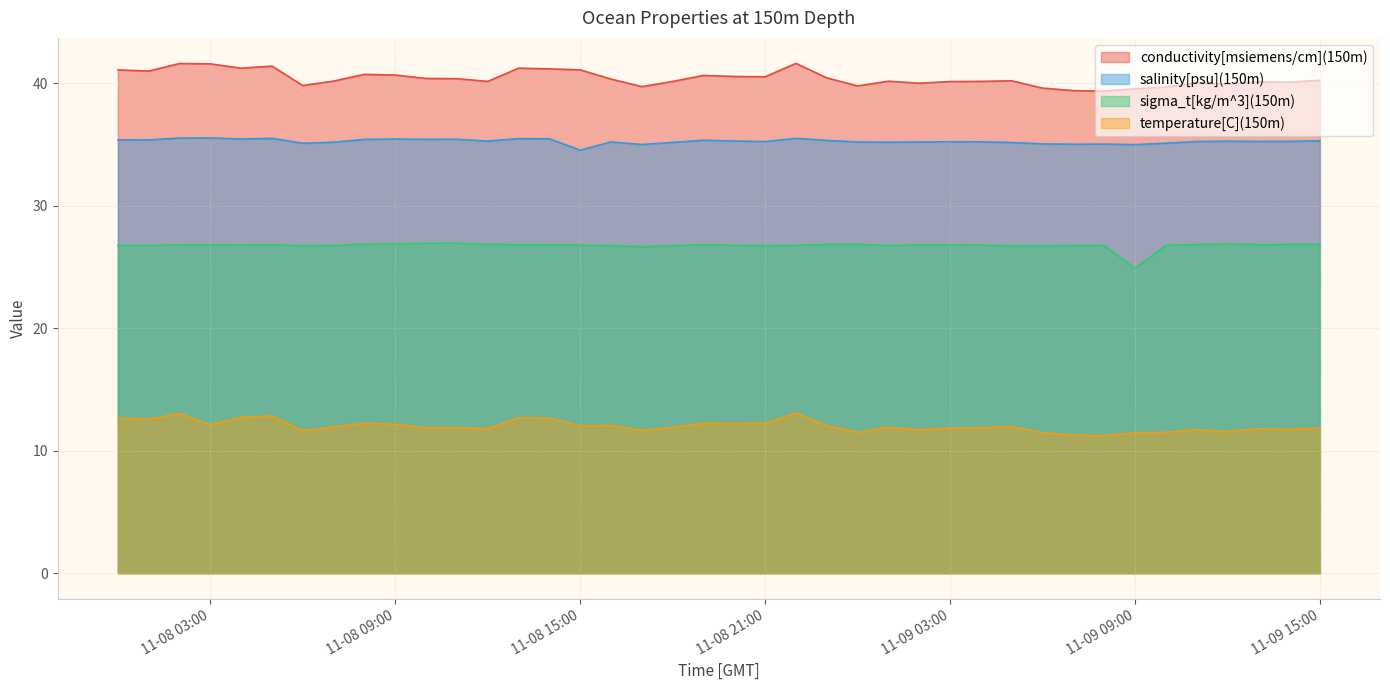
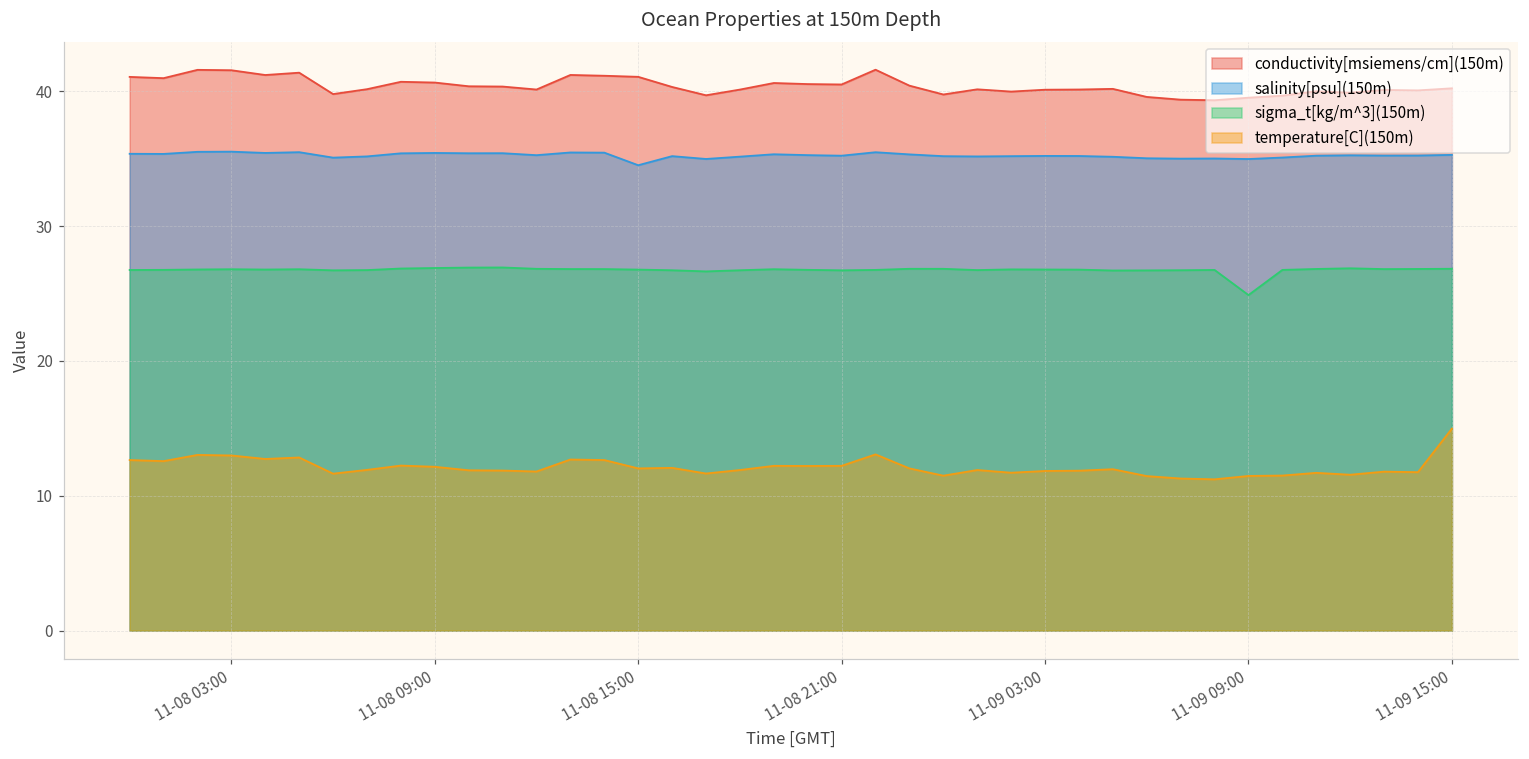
temperature[C](150m), 11-08 03:00: 12.1 -> 13.0
temperature[C](150m), 11-09 15:00: 11.9 -> 15.0
